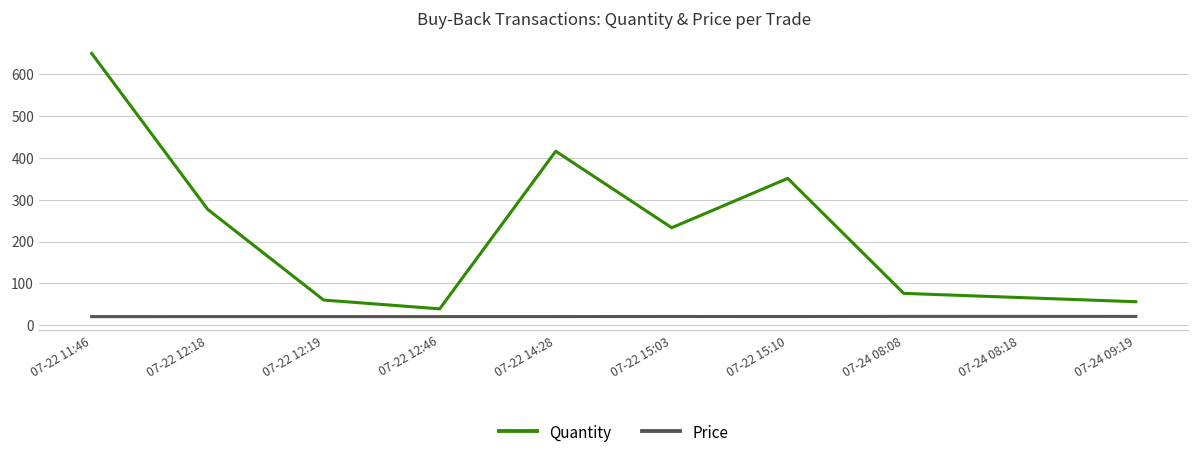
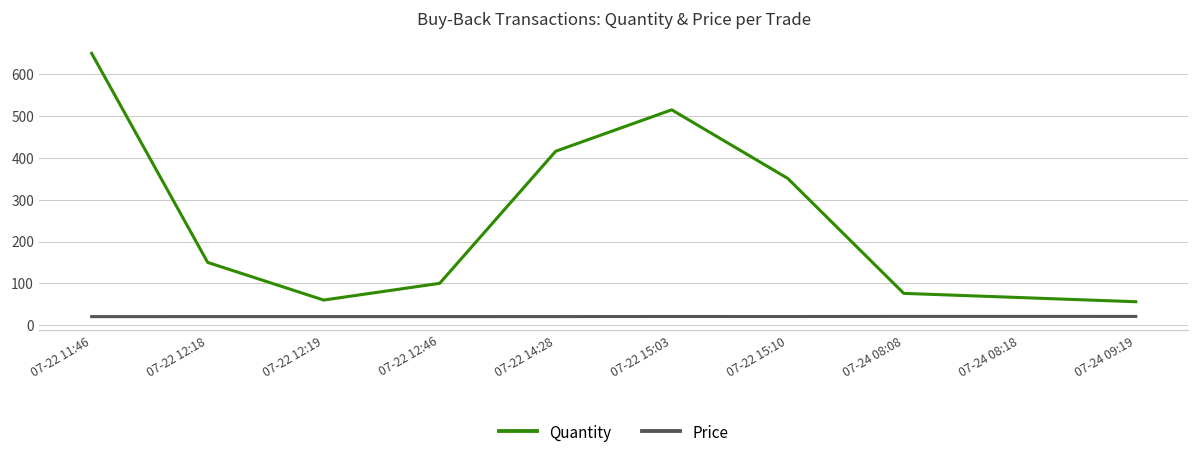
Quantity, 07-22 12:18: 280 -> 150
Quantity, 07-22 12:46: 40 -> 100
Quantity, 07-22 15:03: 230 -> 520
